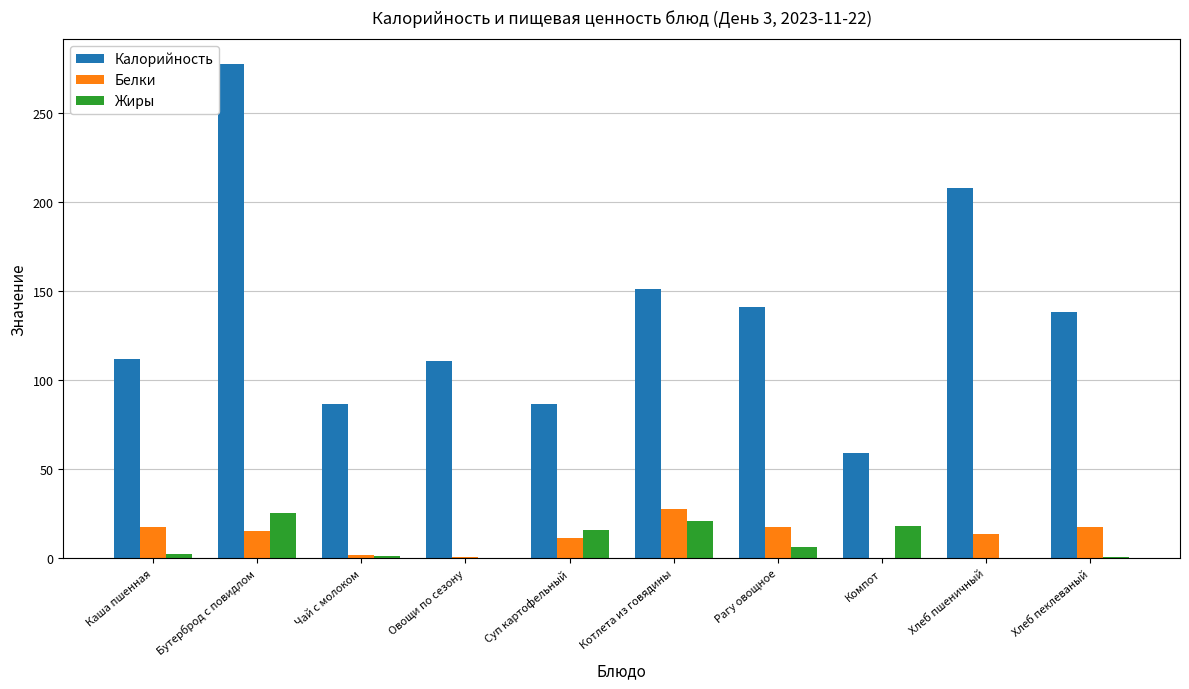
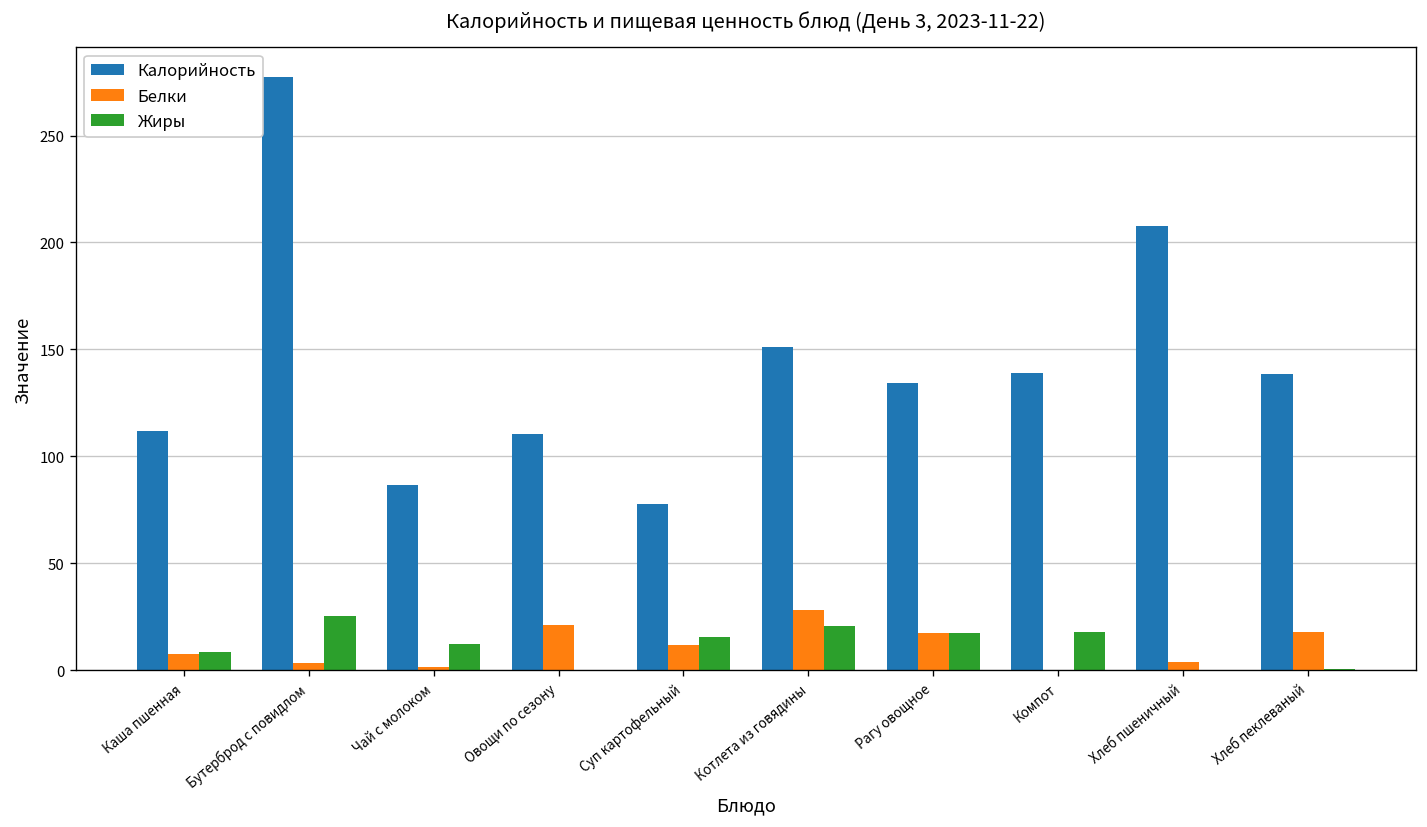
Белки, Каша пшенная: 18 -> 8
Жиры, Каша пшенная: 2 -> 8
Белки, Бутерброд с повидлом: 15 -> 3
Жиры, Чай с молоком: 1 -> 13
Белки, Овощи по сезону: 1 -> 21
Калорийность, Суп картофельный: 86 -> 78
Калорийность, Рагу овощное: 141 -> 134
Жиры, Рагу овощное: 7 -> 18
Калорийность, Компот: 59 -> 139
Белки, Хлеб пшеничный: 14 -> 4
